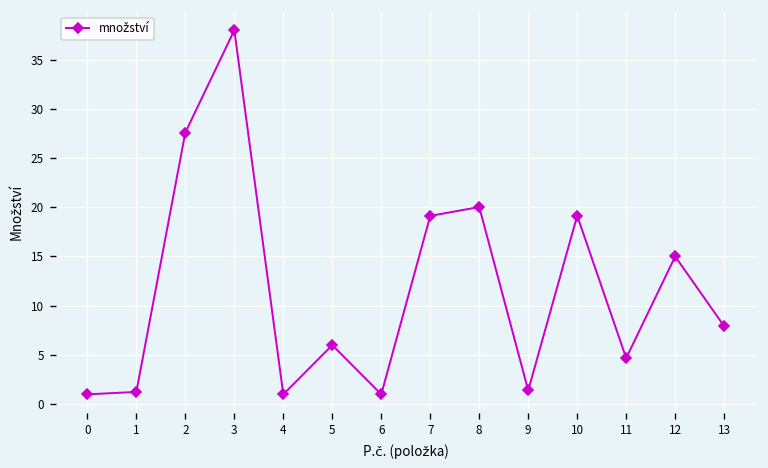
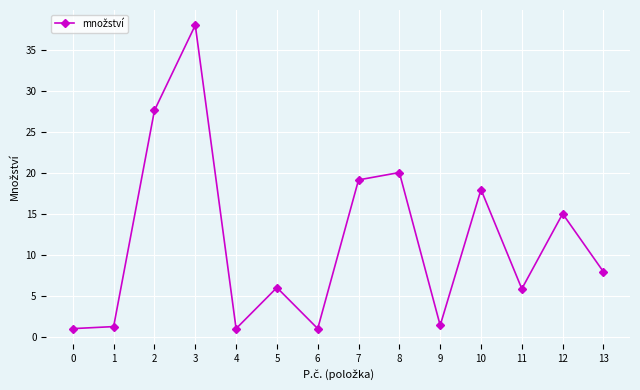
10: 19 -> 18
11: 5 -> 6
